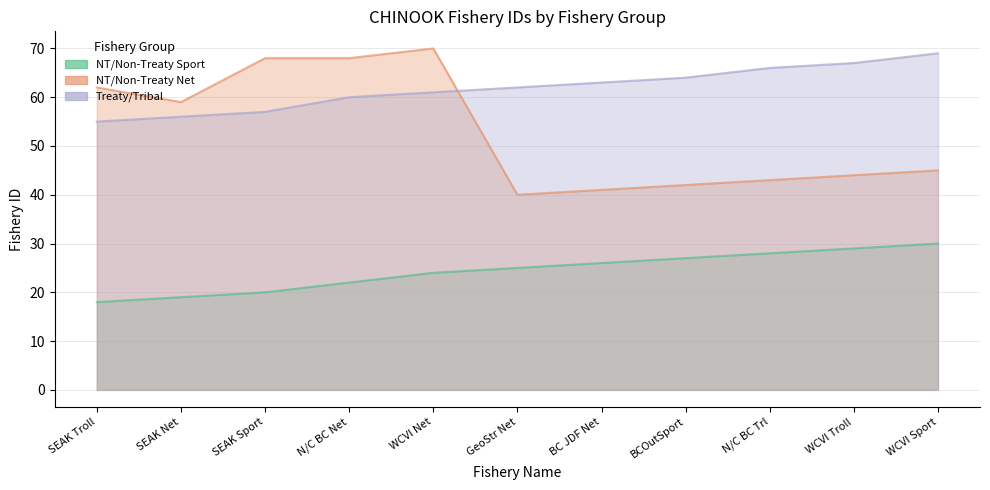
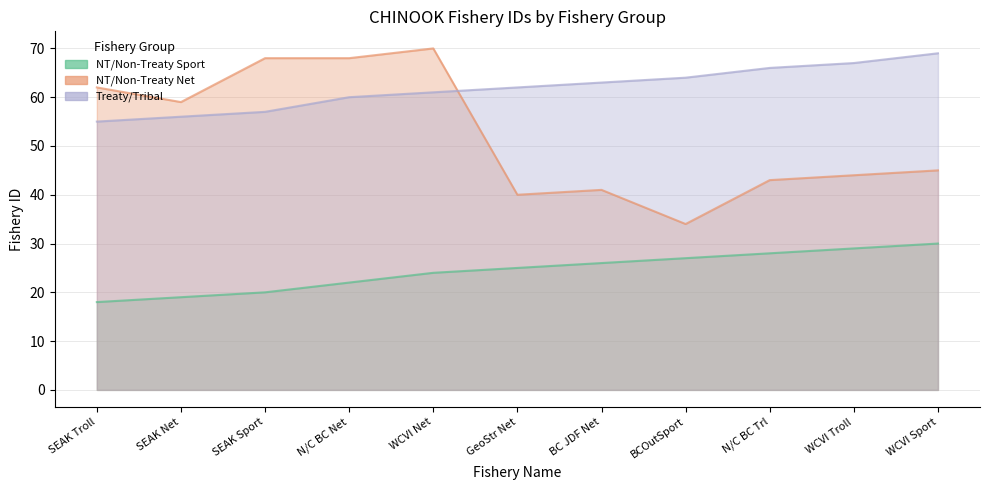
NT/Non-Treaty Net, BCOutSport: 42 -> 34
